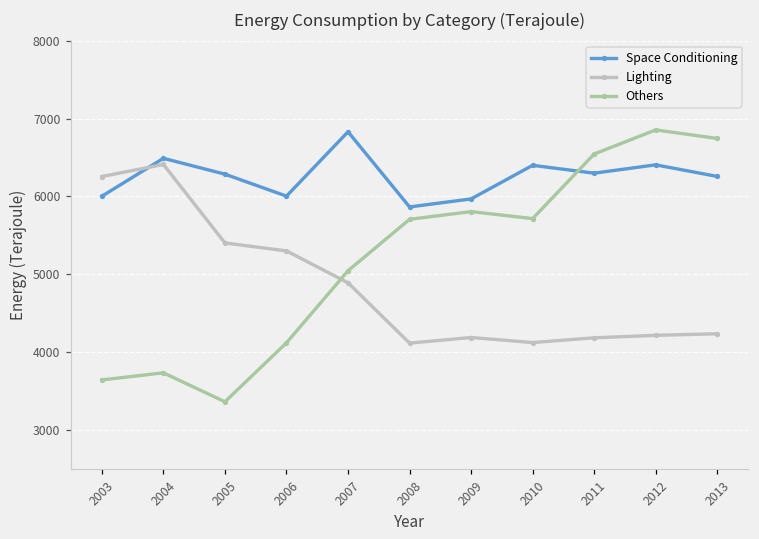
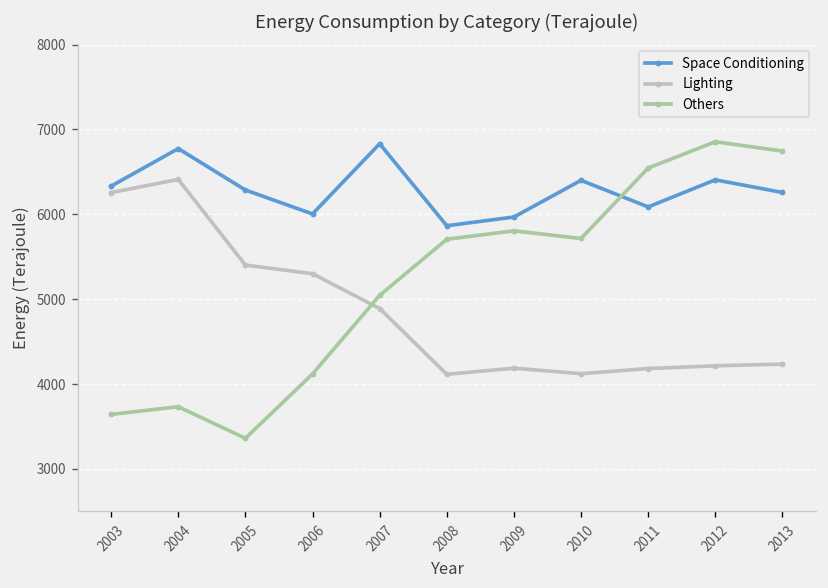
Space Conditioning, 2003: 6000 -> 6300
Space Conditioning, 2004: 6500 -> 6800
Space Conditioning, 2011: 6300 -> 6100
